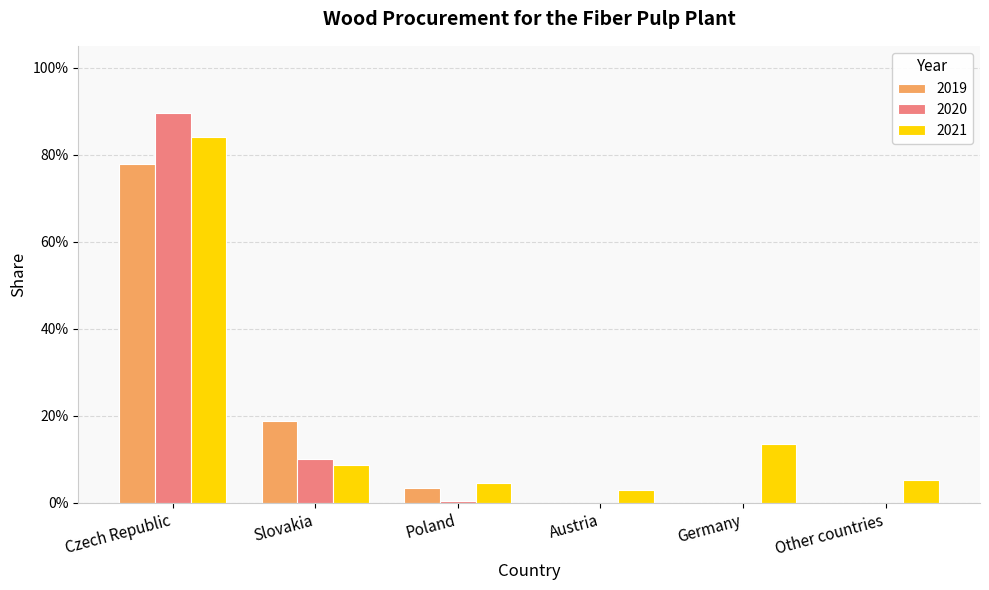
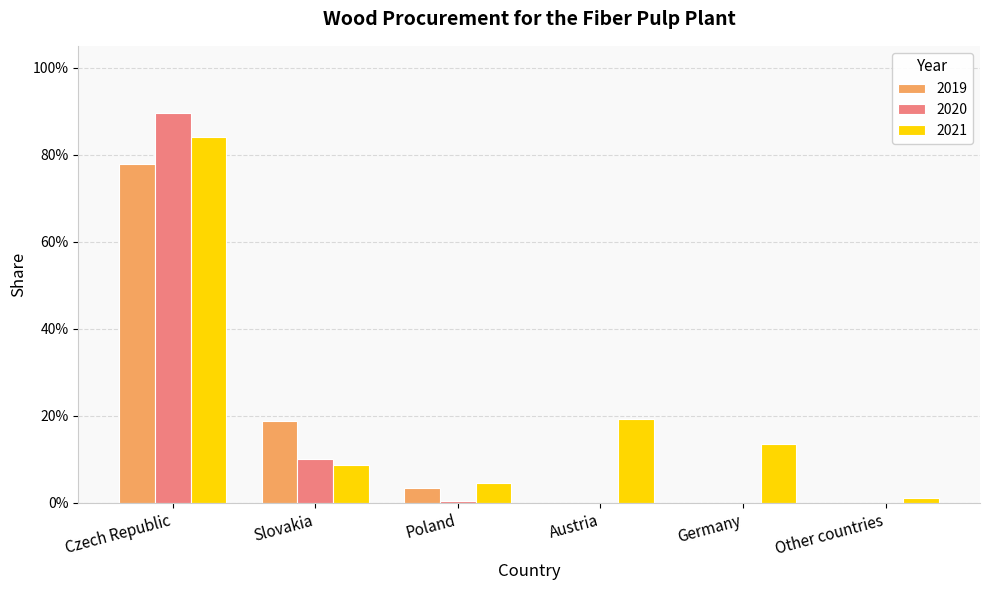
2021, Austria: 3% -> 19%
2021, Other countries: 5% -> 1%
